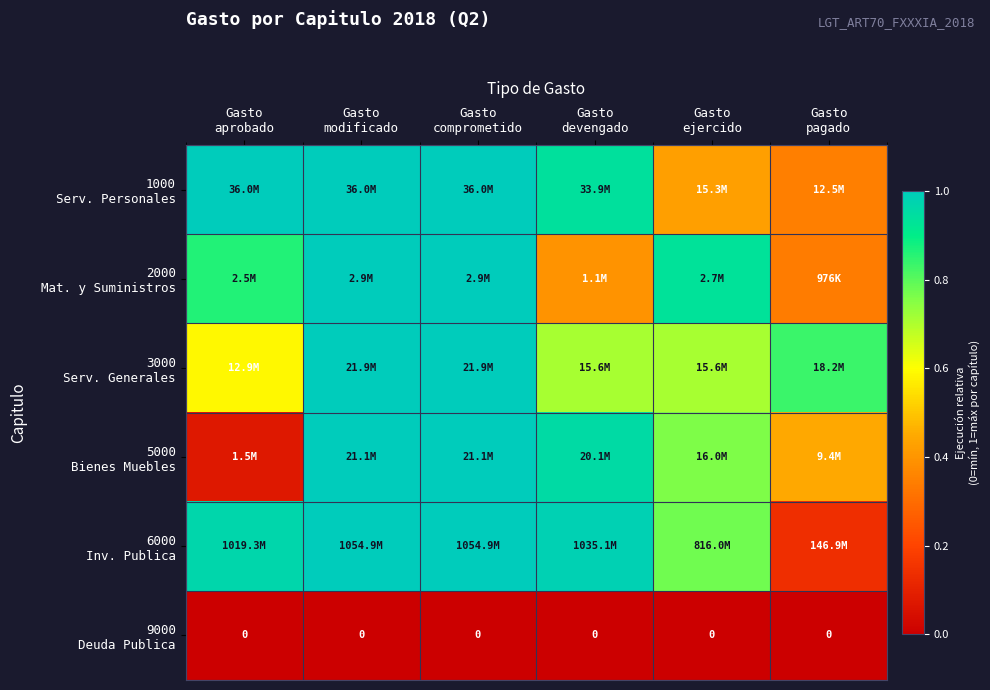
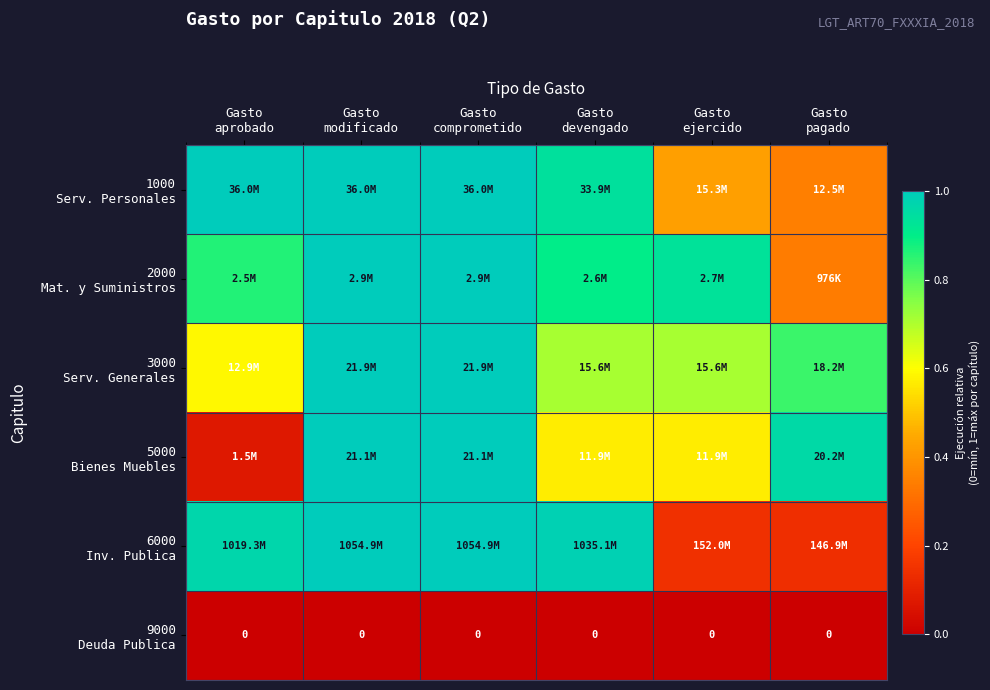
2000 Mat. y Suministros, Gasto devengado: 1.1M -> 2.6M
5000 Bienes Muebles, Gasto devengado: 20.1M -> 11.9M
5000 Bienes Muebles, Gasto ejercido: 16.0M -> 11.9M
5000 Bienes Muebles, Gasto pagado: 9.4M -> 20.2M
6000 Inv. Publica, Gasto ejercido: 816.0M -> 152.0M
